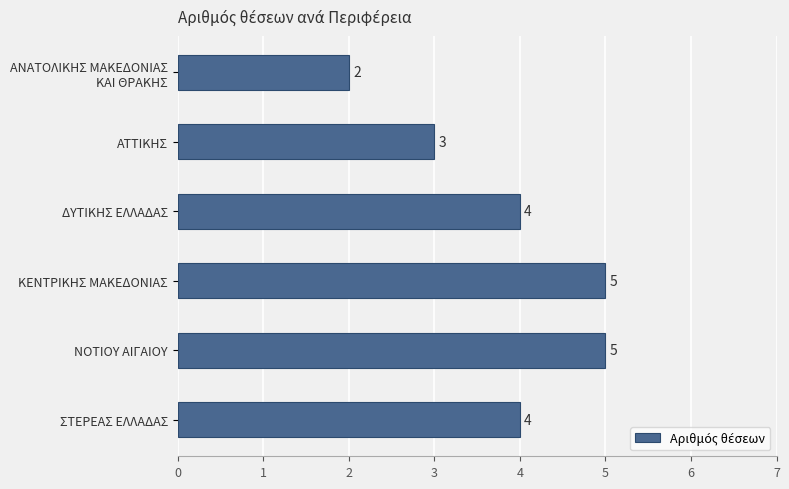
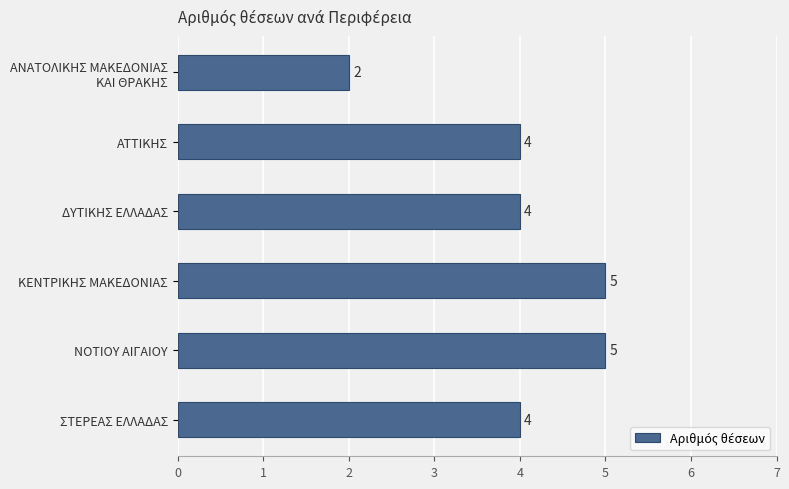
ΑΤΤΙΚΗΣ: 3 -> 4
